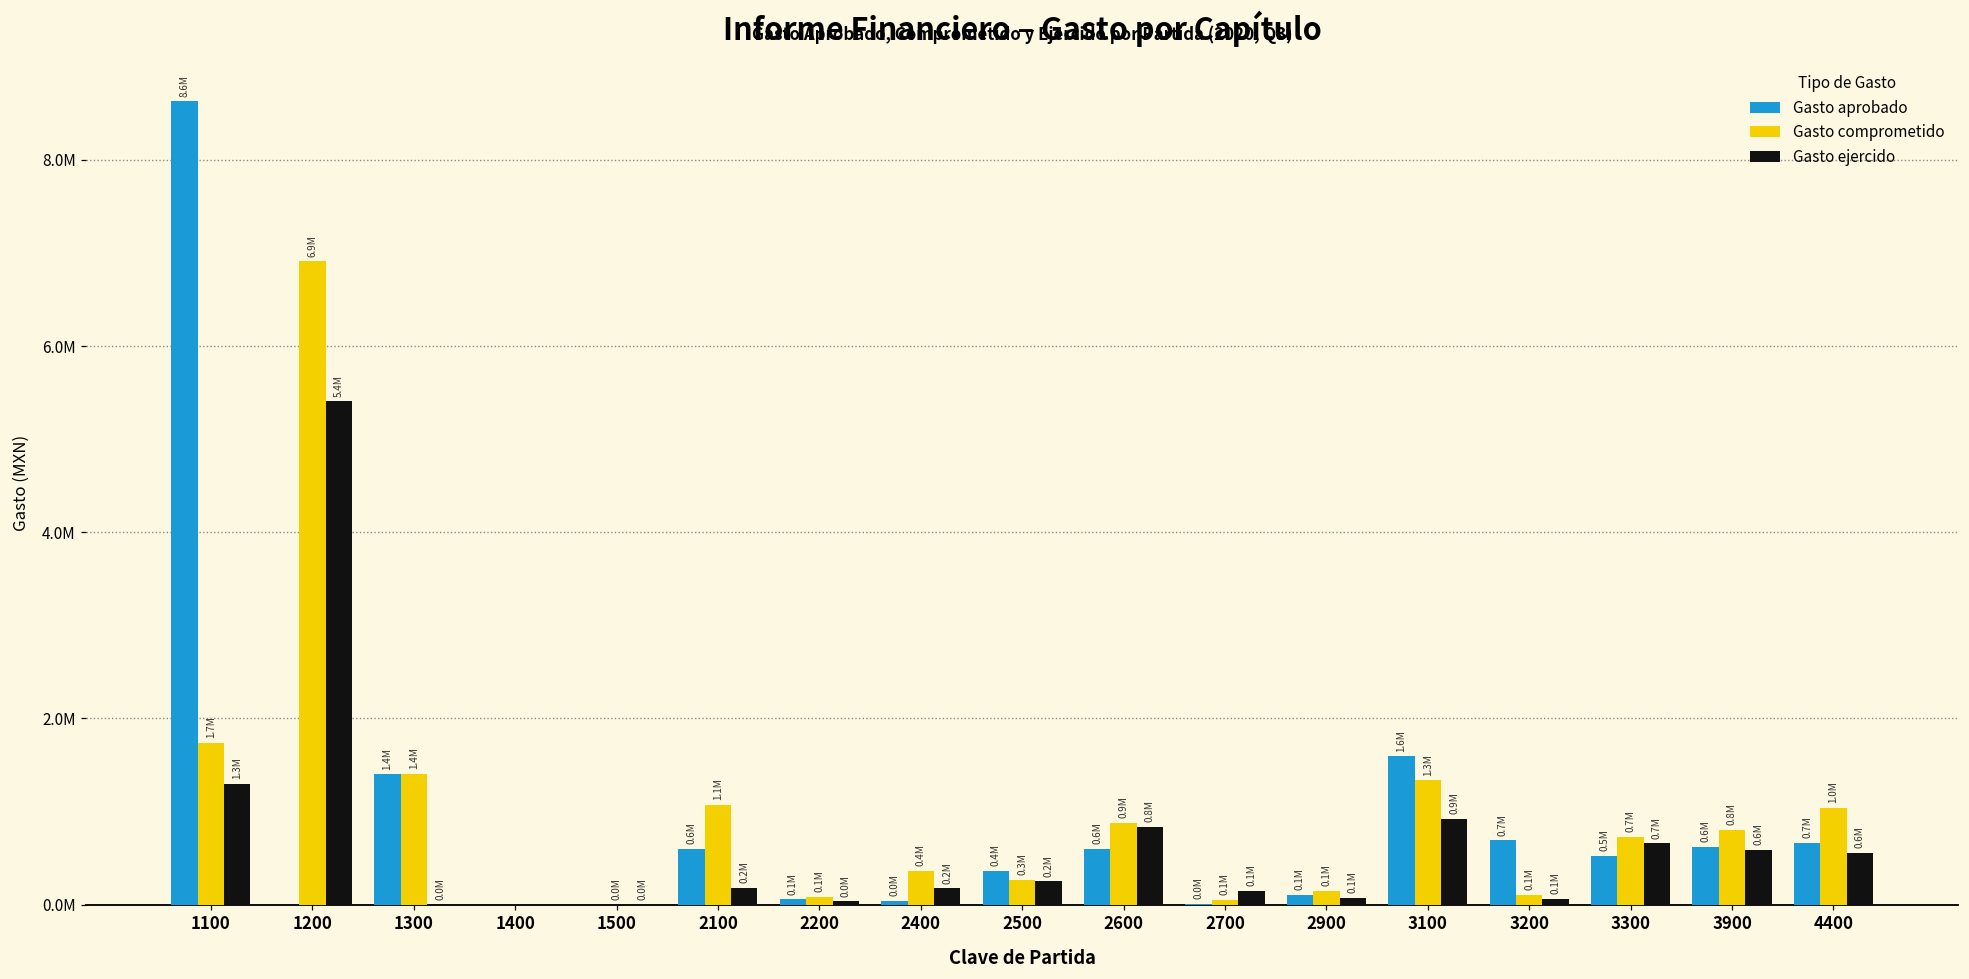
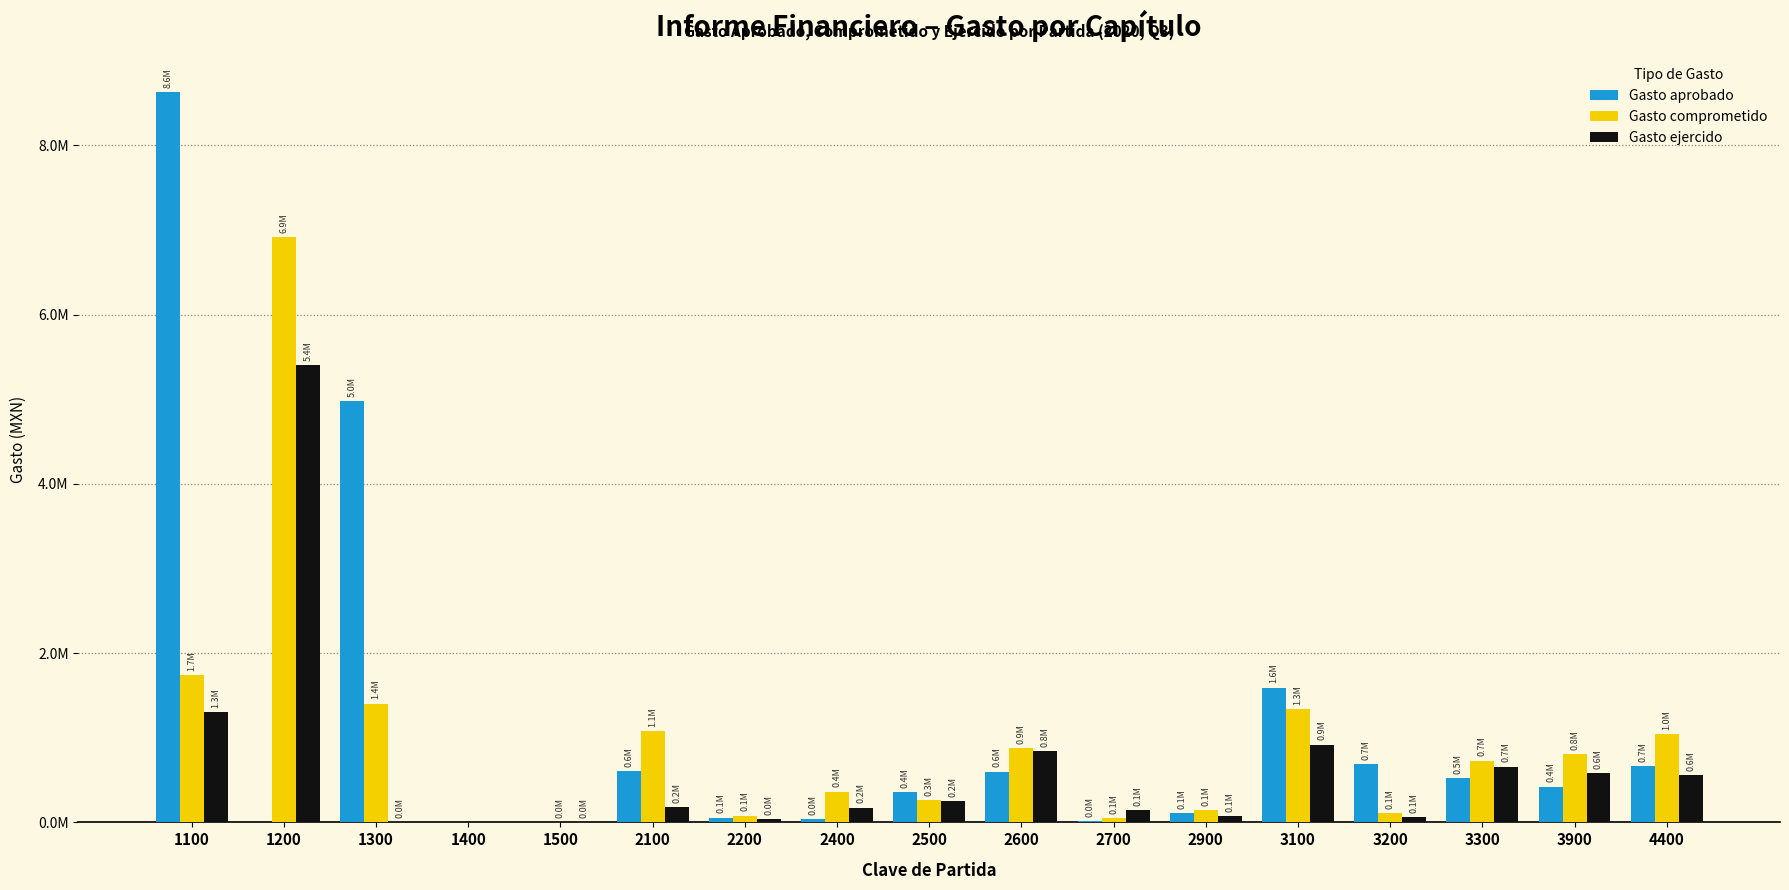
Gasto aprobado, 1300: 1.4M -> 5.0M
Gasto aprobado, 3900: 0.6M -> 0.4M
